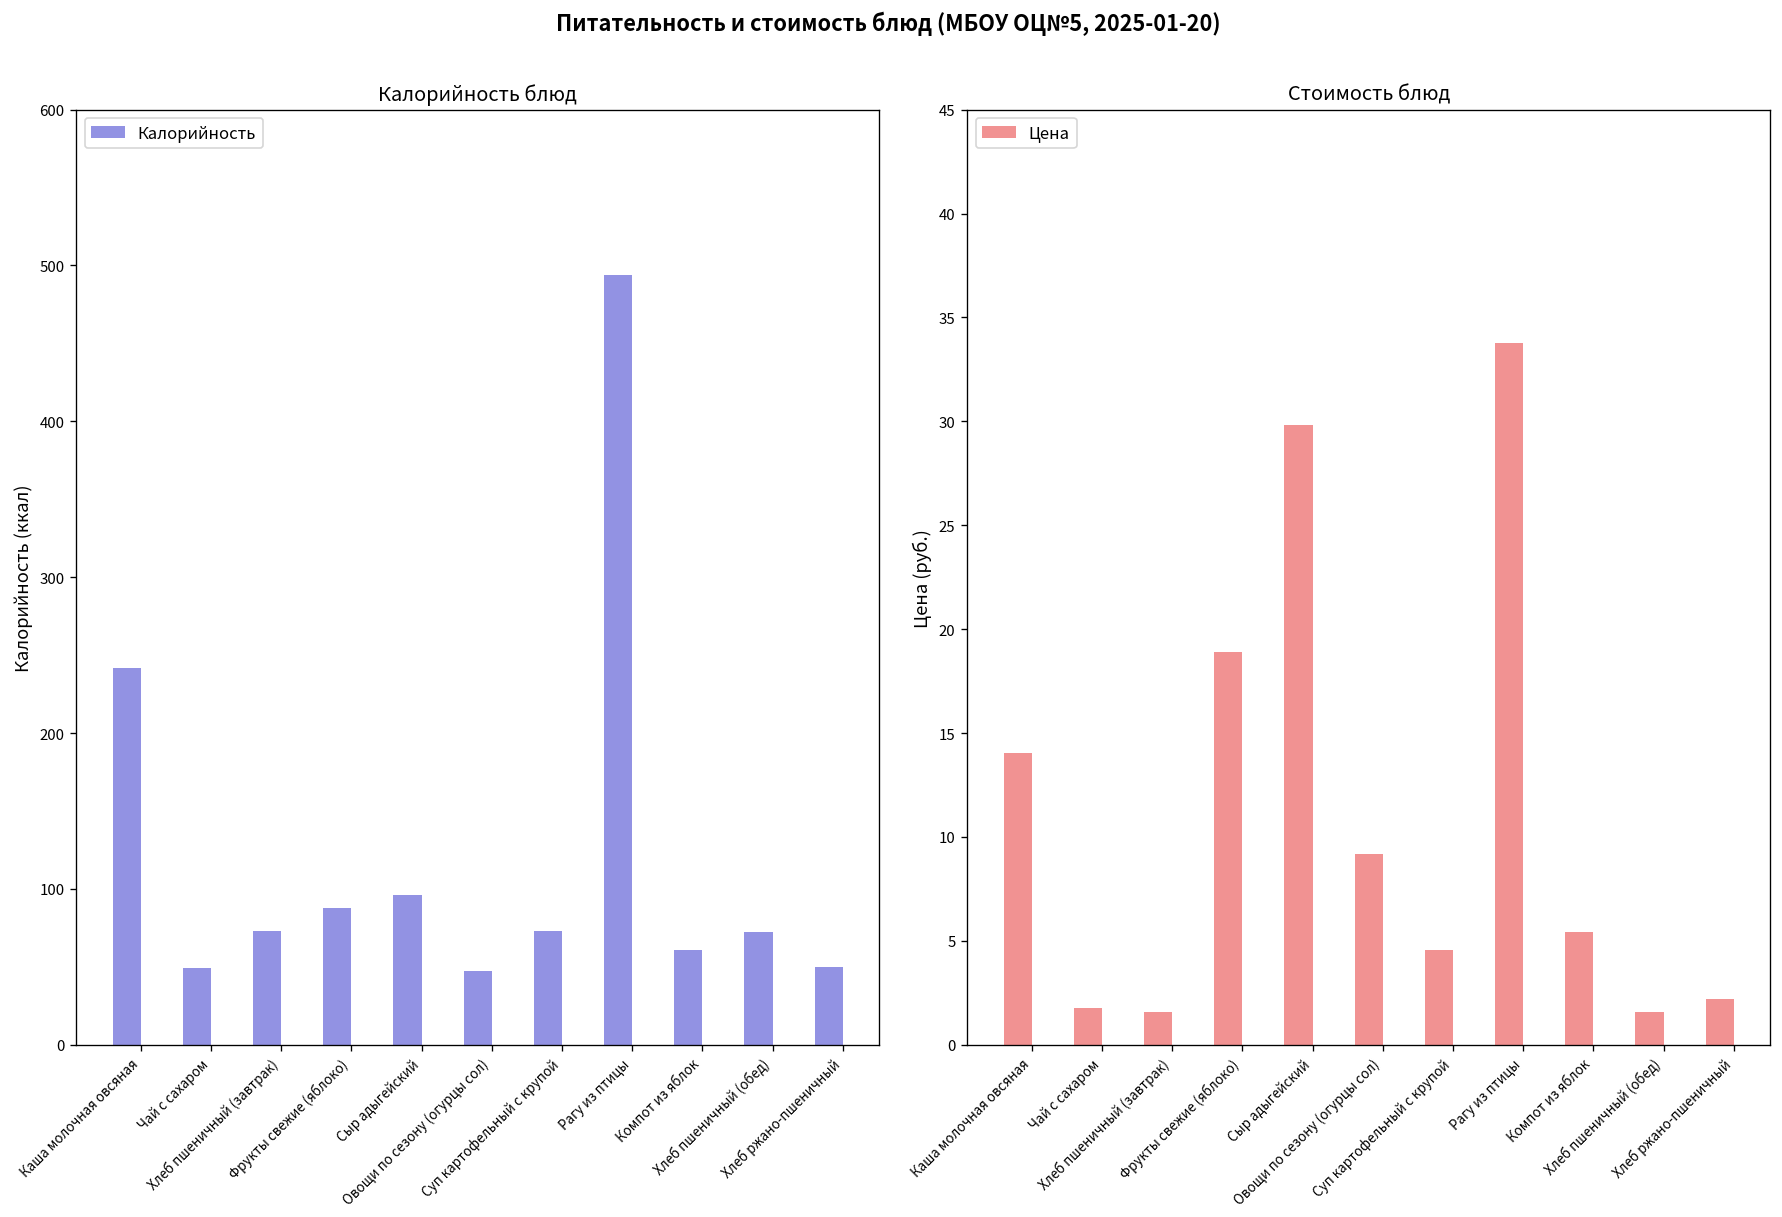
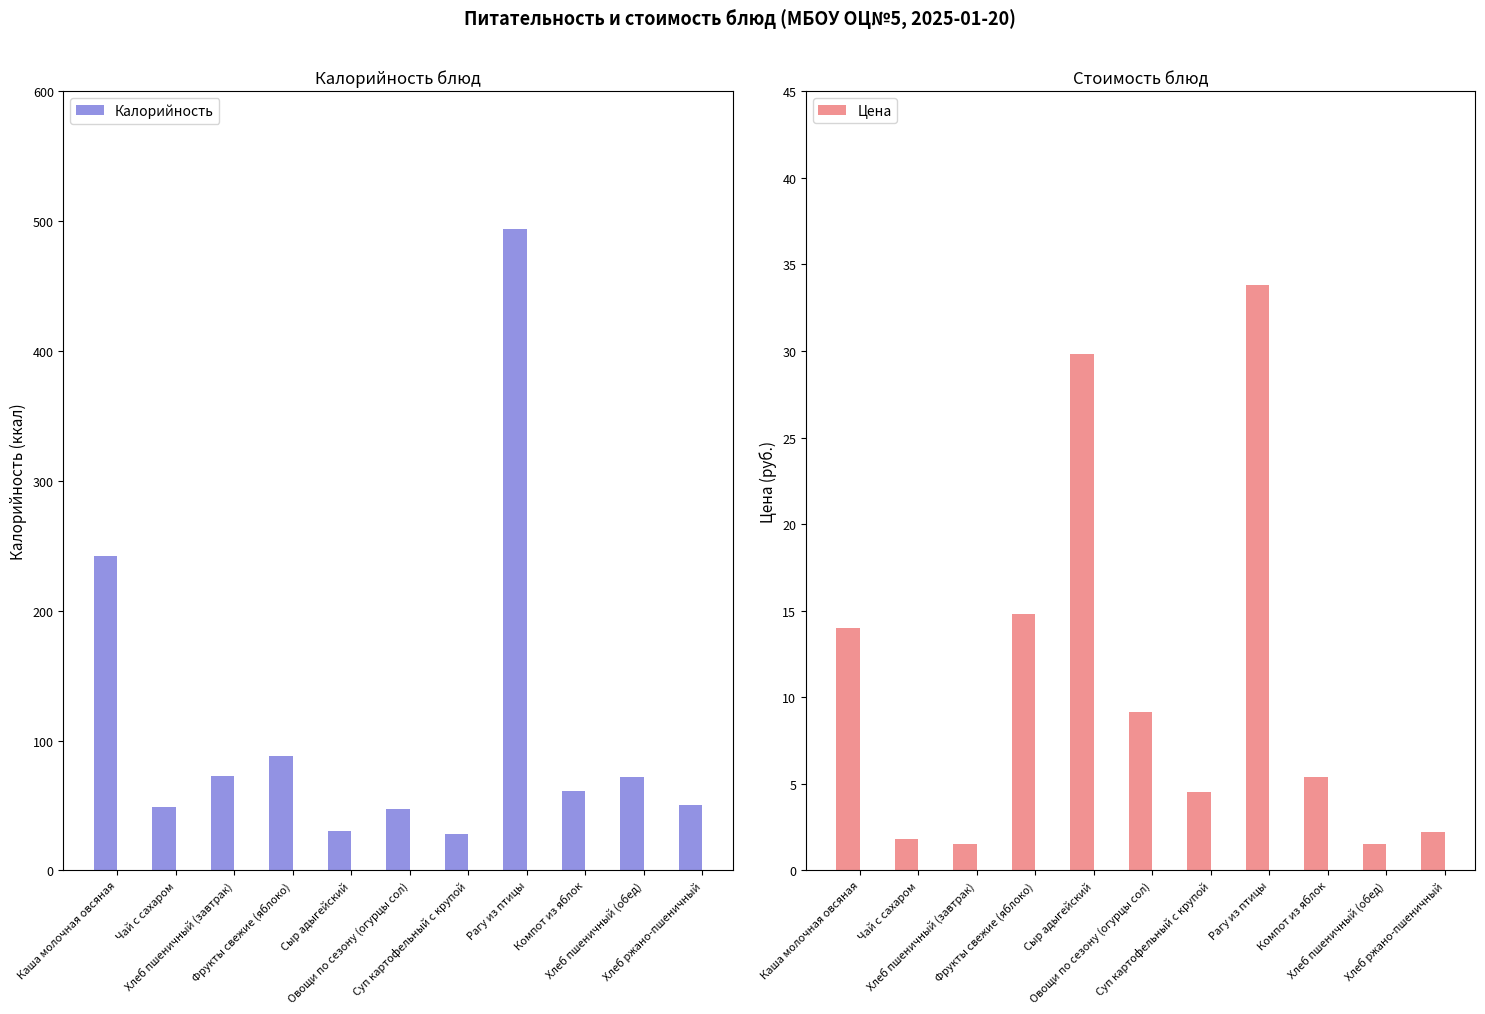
Калорийность блюд, Сыр адыгейский: 96 -> 30
Калорийность блюд, Суп картофельный с крупой: 73 -> 28
Стоимость блюд, Фрукты свежие (яблоко): 18.9 -> 14.8
